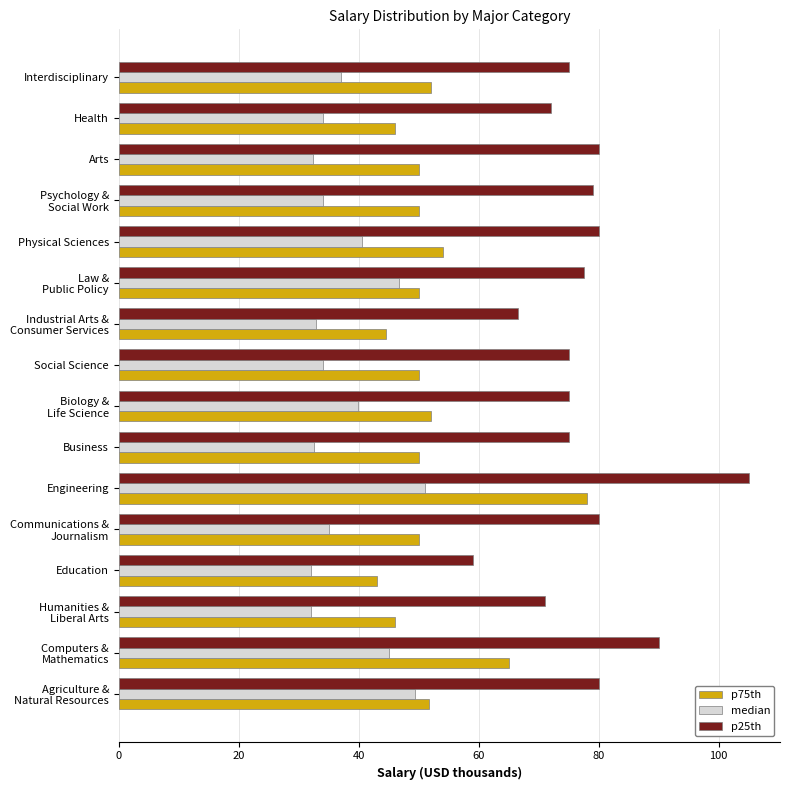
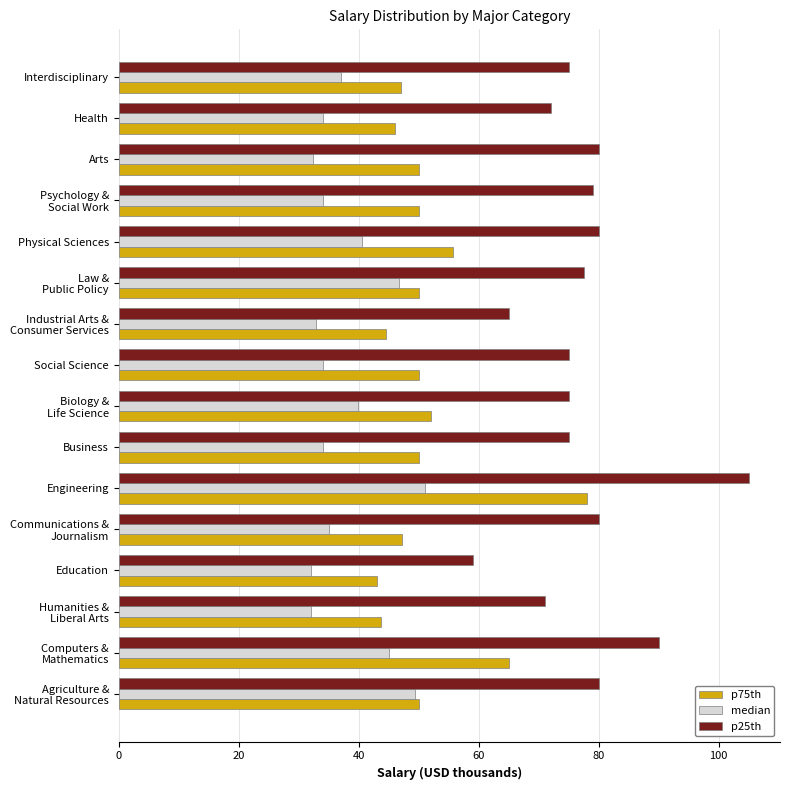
p75th, Interdisciplinary: 52 -> 47
p75th, Physical Sciences: 54 -> 56
p25th, Industrial Arts & Consumer Services: 67 -> 65
median, Business: 33 -> 34
p75th, Communications & Journalism: 50 -> 47
p75th, Humanities & Liberal Arts: 46 -> 44
p75th, Agriculture & Natural Resources: 52 -> 50
